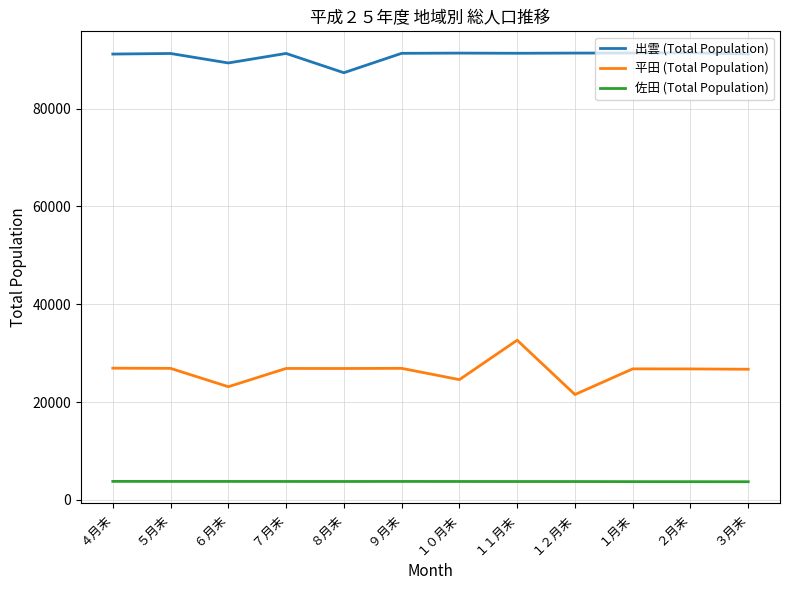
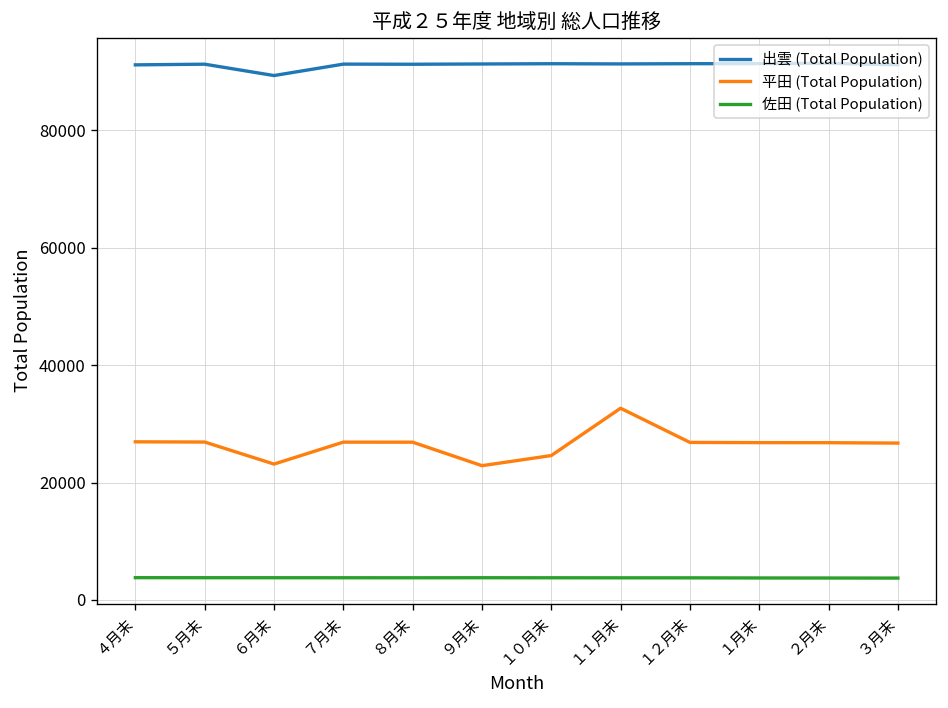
出雲 (Total Population), ８月末: 87000 -> 91000
平田 (Total Population), ９月末: 27000 -> 23000
平田 (Total Population), １２月末: 22000 -> 27000
